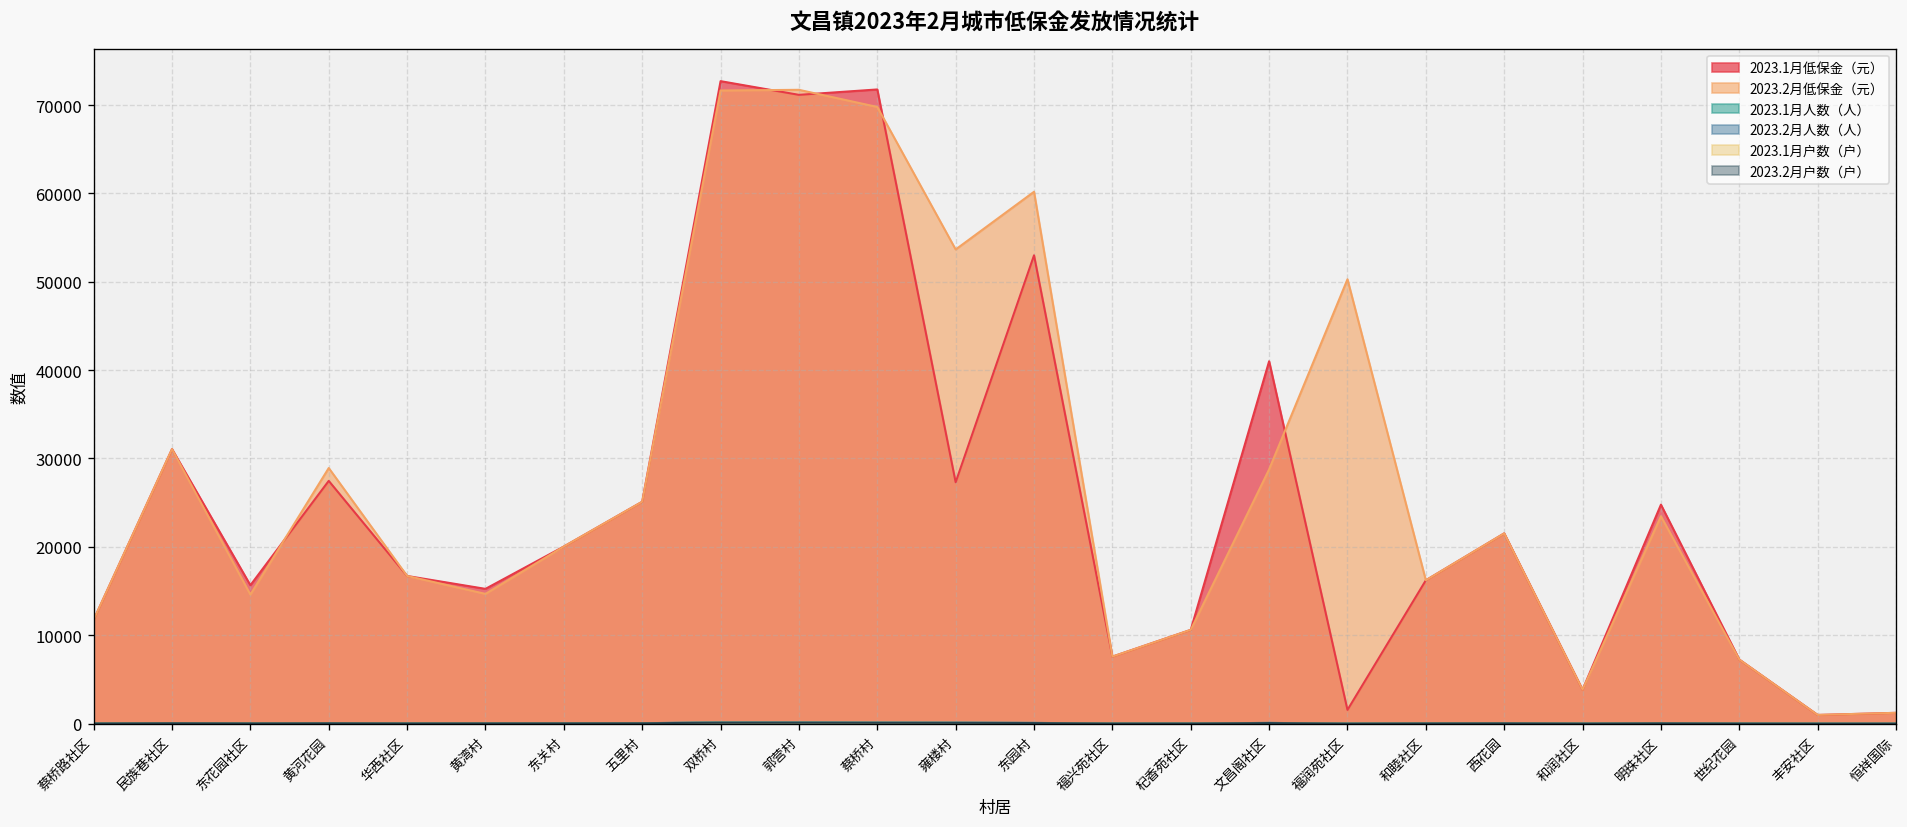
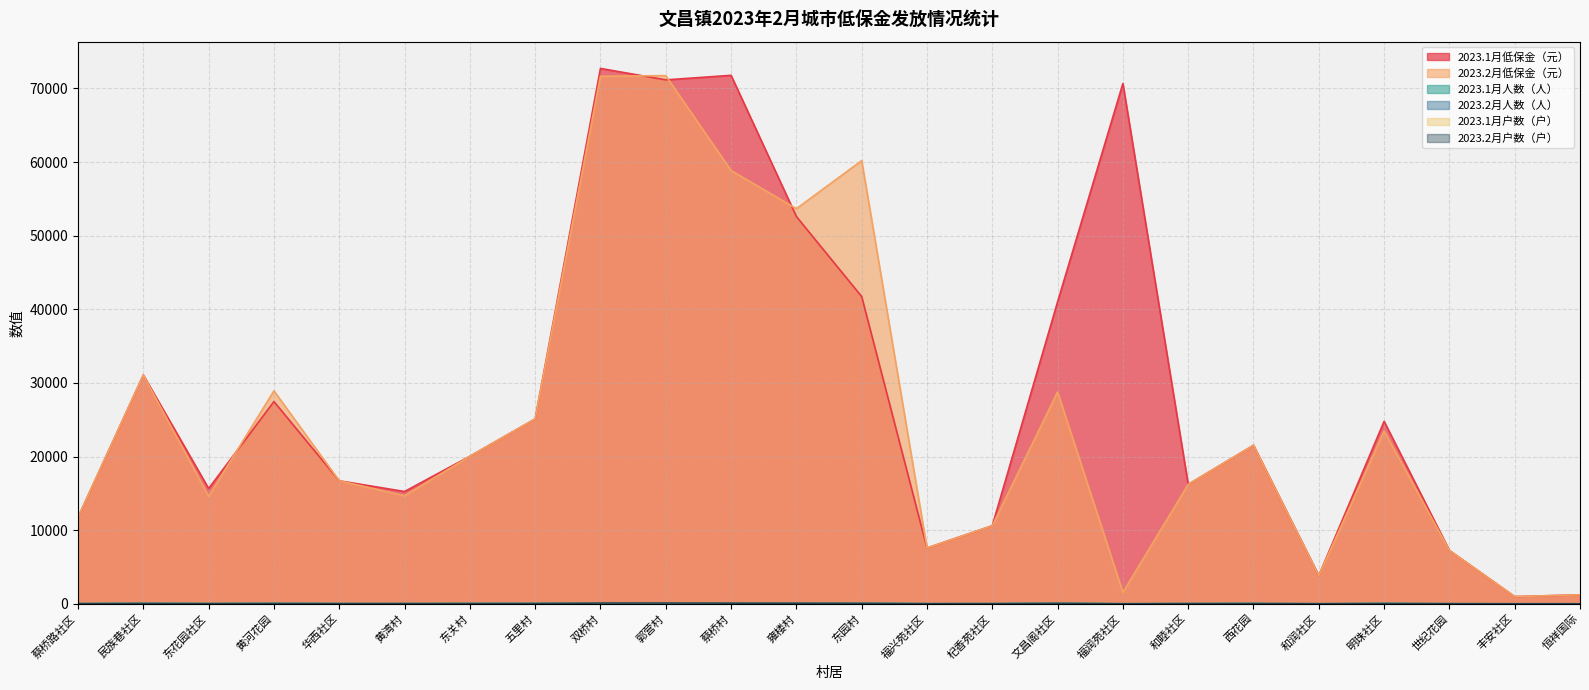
2023.2月低保金（元）, 蔡桥村: 70000 -> 59000
2023.1月低保金（元）, 雍楼村: 27000 -> 53000
2023.1月低保金（元）, 东园村: 53000 -> 42000
2023.1月低保金（元）, 福润苑社区: 2000 -> 71000
2023.2月低保金（元）, 福润苑社区: 50000 -> 2000
